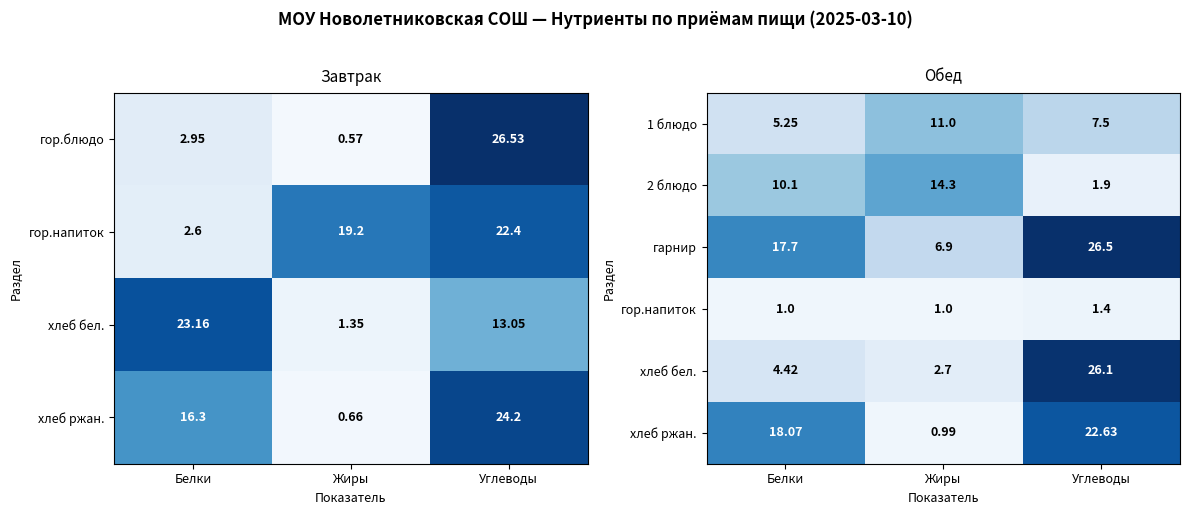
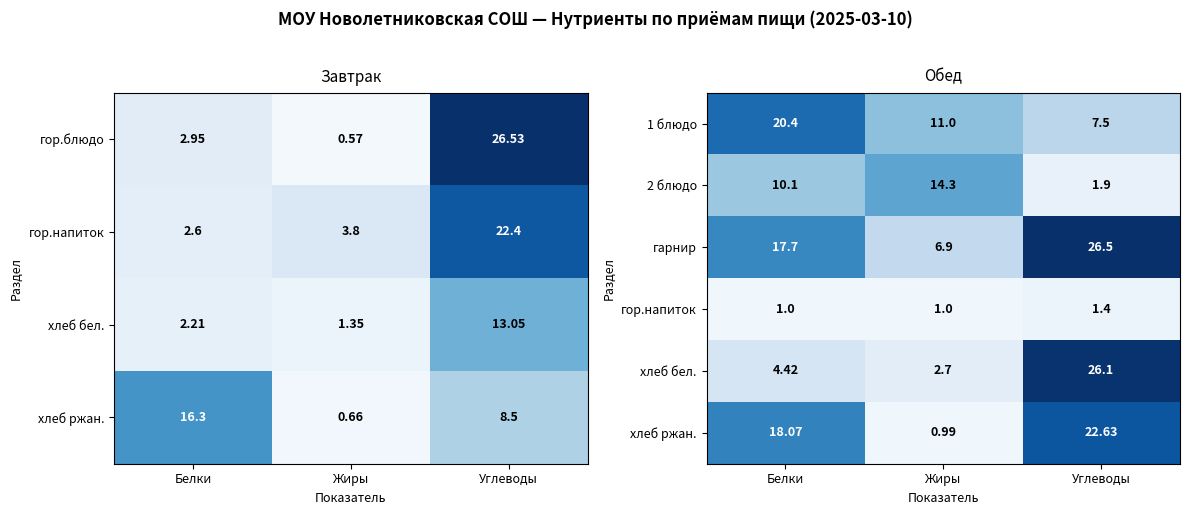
Завтрак, гор.напиток, Жиры: 19.2 -> 3.8
Завтрак, хлеб бел., Белки: 23.16 -> 2.21
Завтрак, хлеб ржан., Углеводы: 24.2 -> 8.5
Обед, 1 блюдо, Белки: 5.25 -> 20.4
